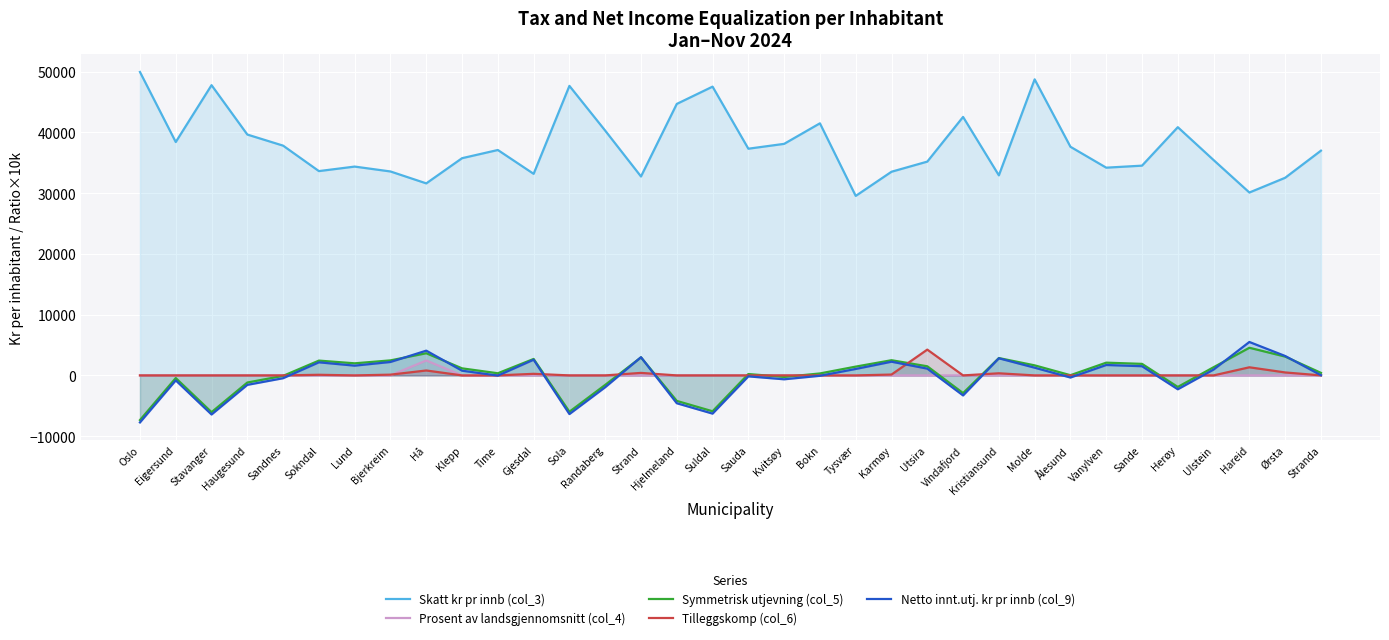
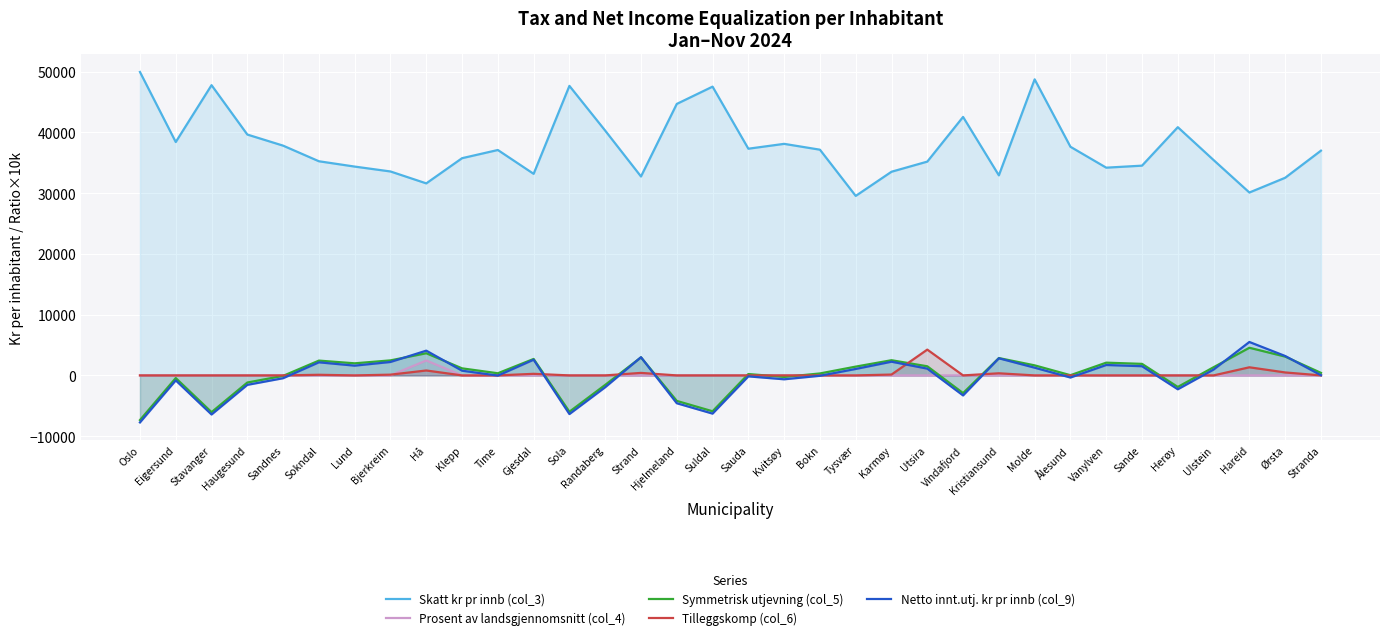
Skatt kr pr innb (col_3), Sokndal: 34000 -> 35000
Skatt kr pr innb (col_3), Bokn: 41000 -> 37000
